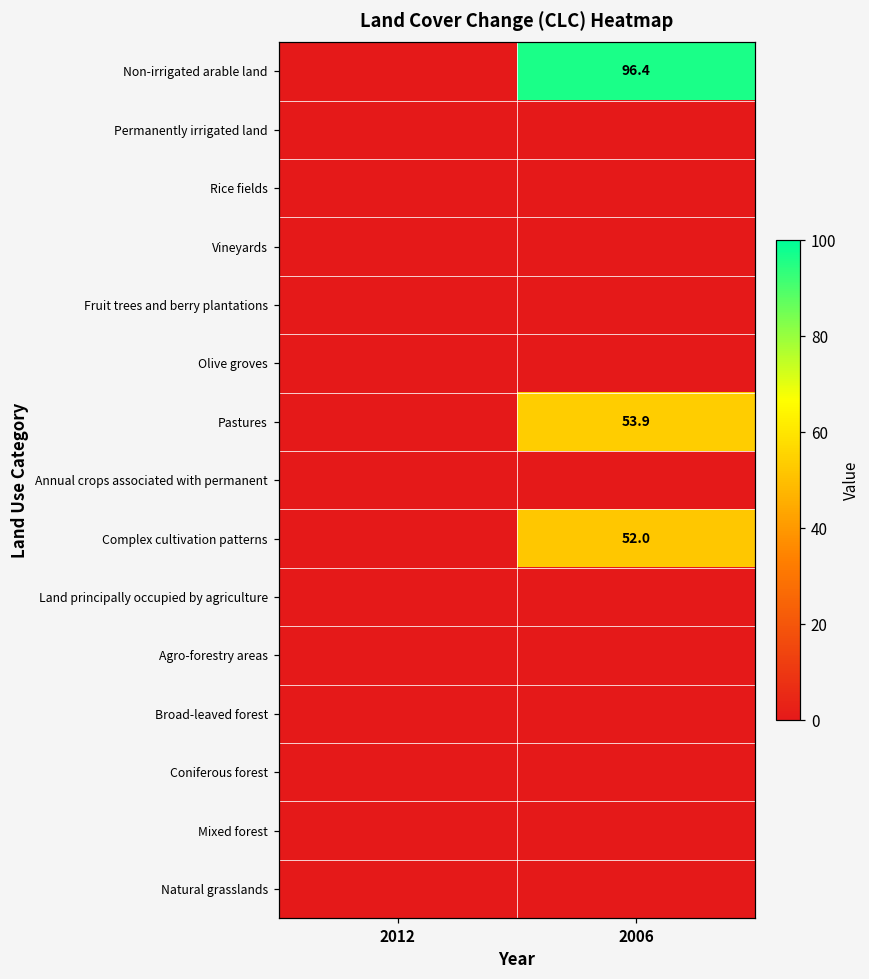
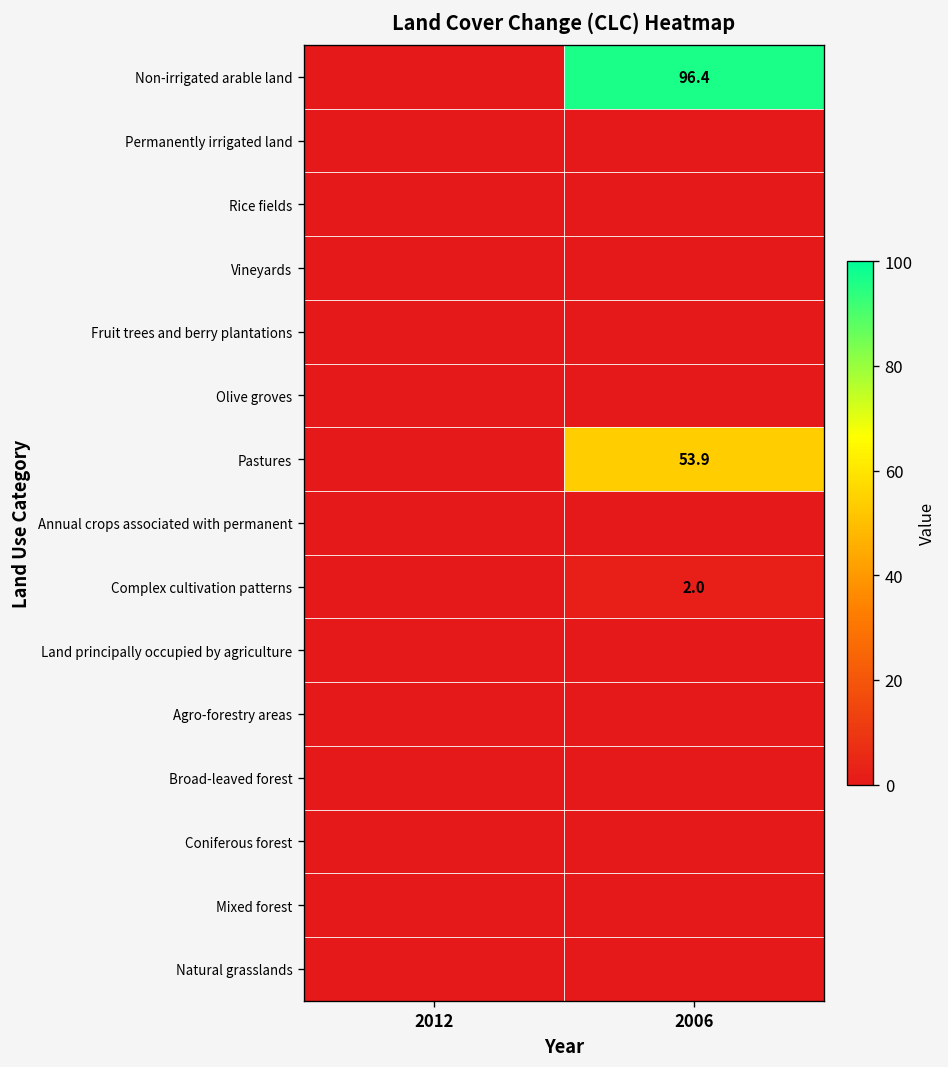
Complex cultivation patterns, 2006: 52.0 -> 2.0
